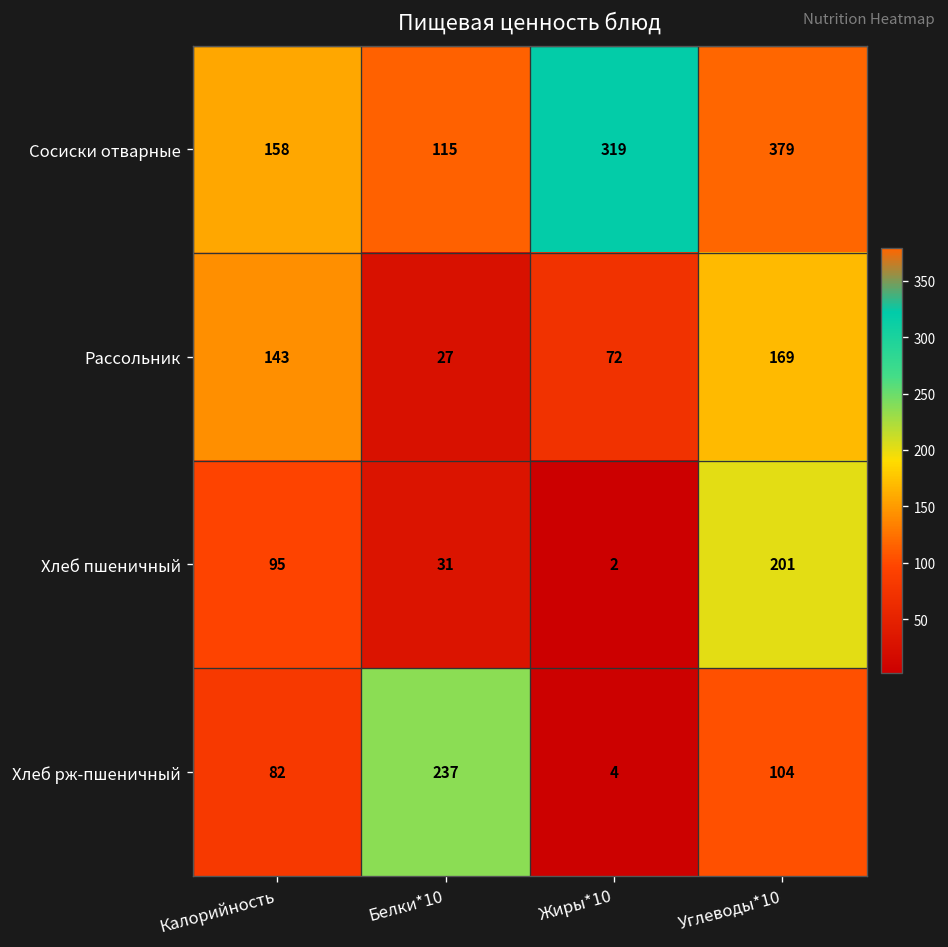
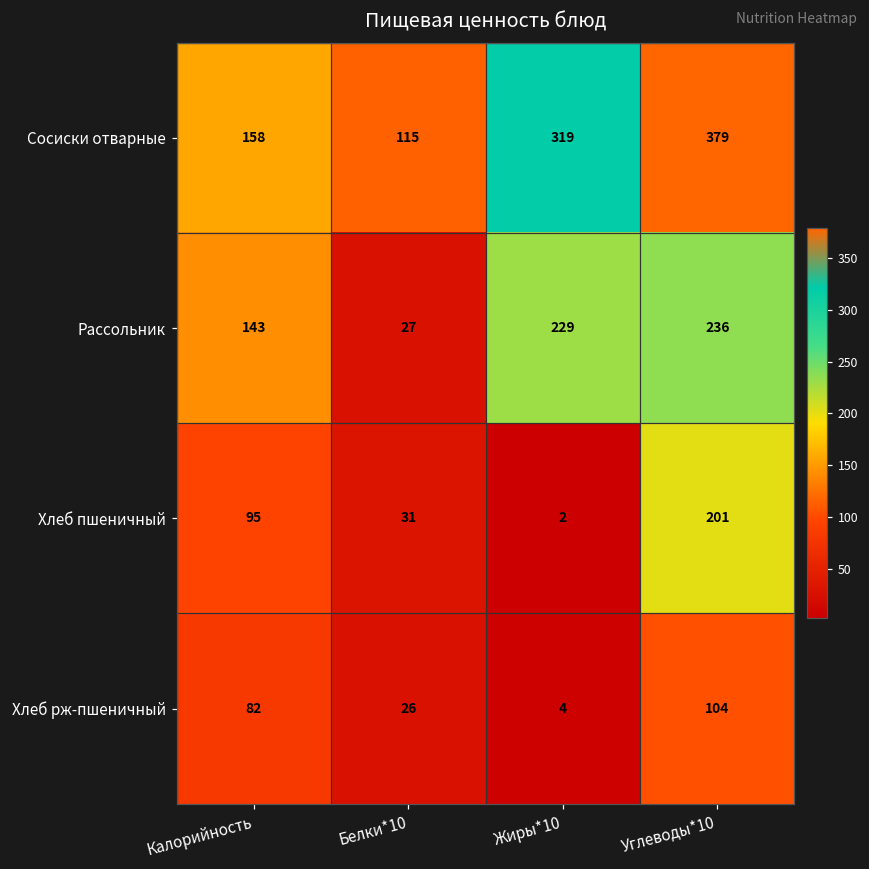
Рассольник, Жиры*10: 72 -> 229
Рассольник, Углеводы*10: 169 -> 236
Хлеб рж-пшеничный, Белки*10: 237 -> 26
